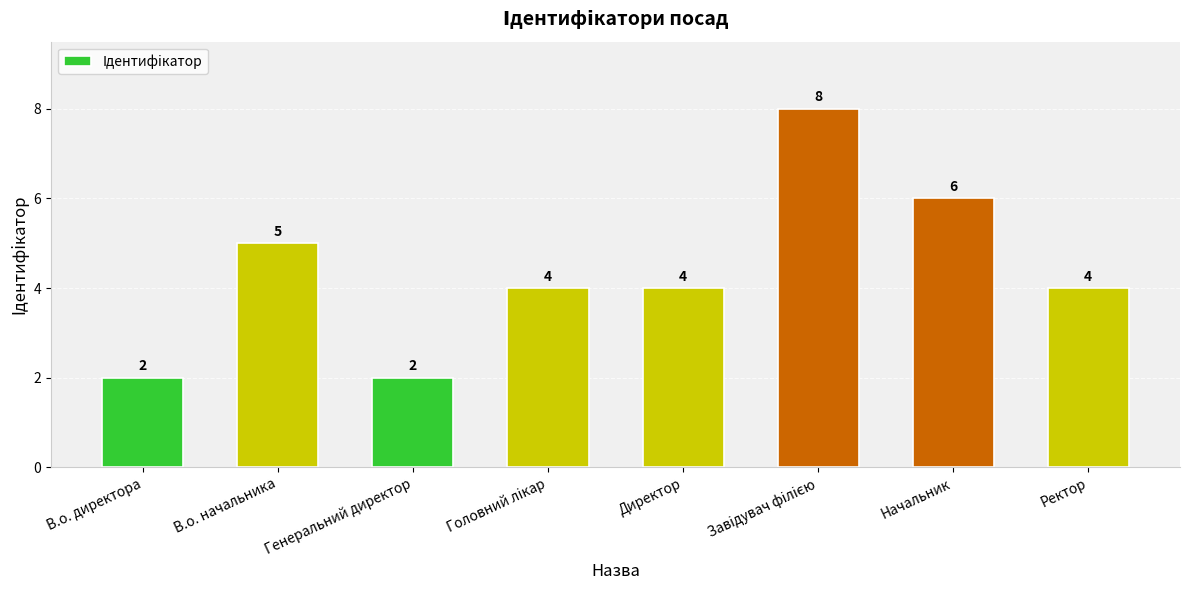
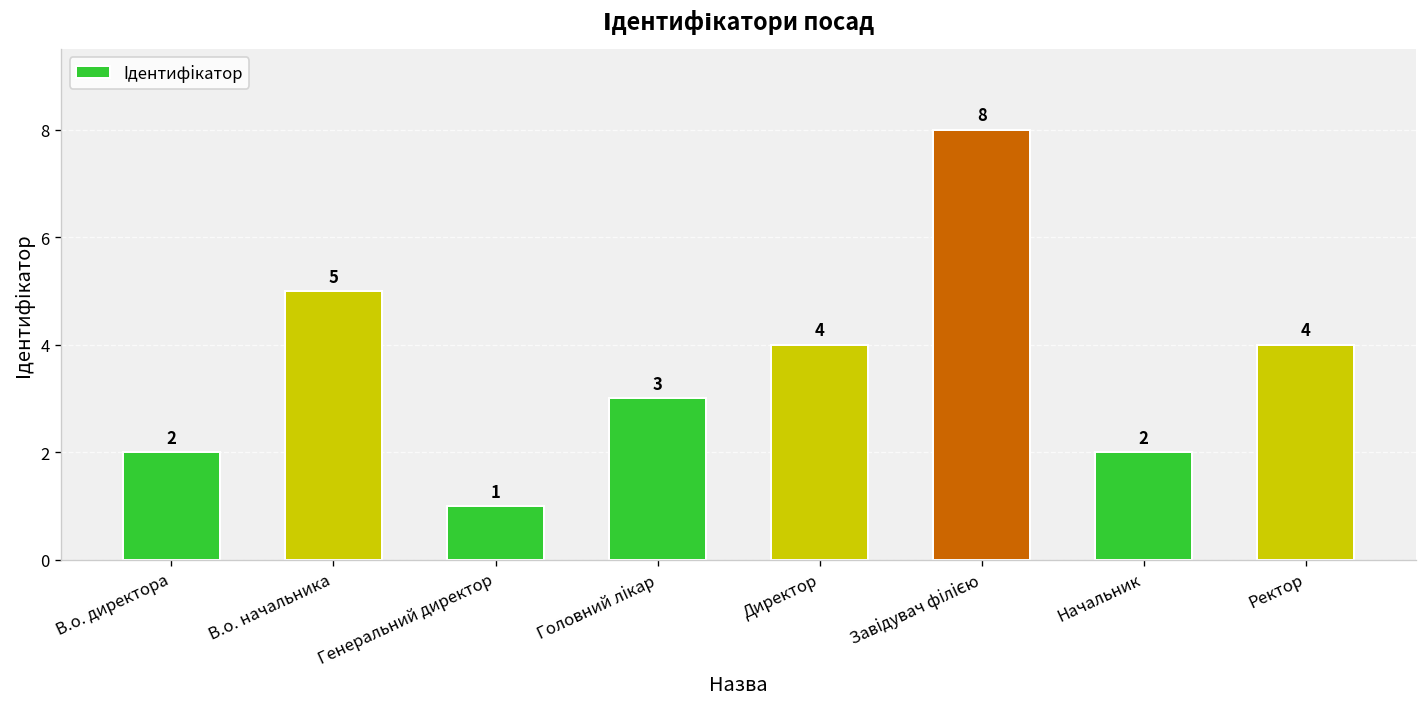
Генеральний директор: 2 -> 1
Головний лікар: 4 -> 3
Начальник: 6 -> 2
